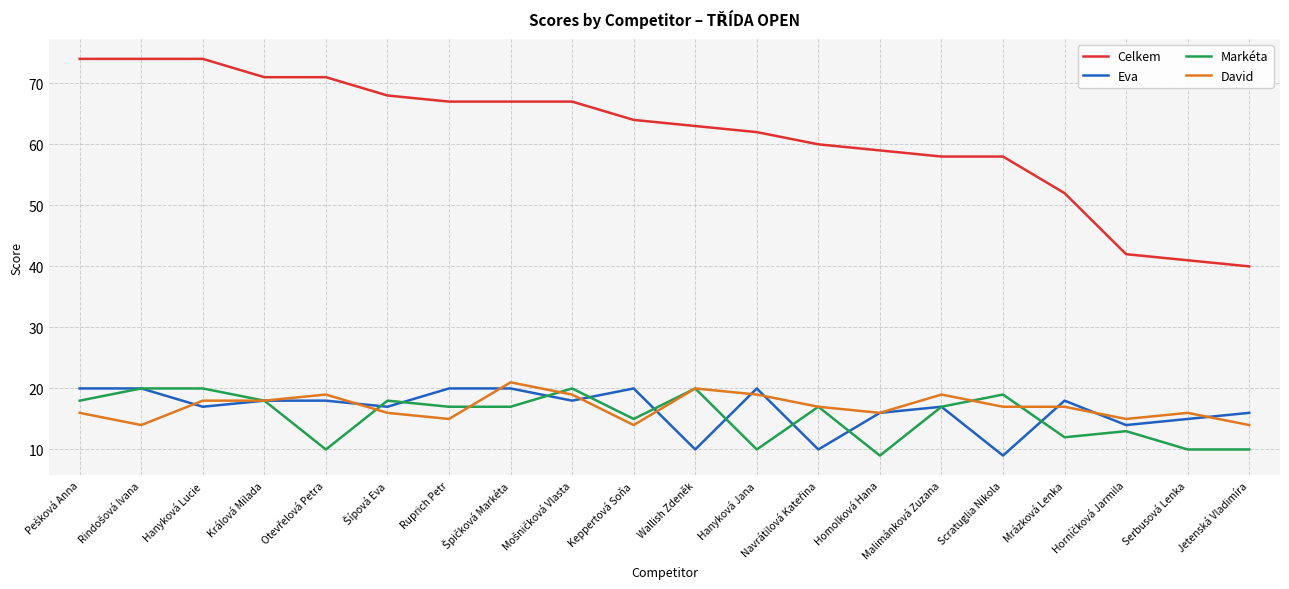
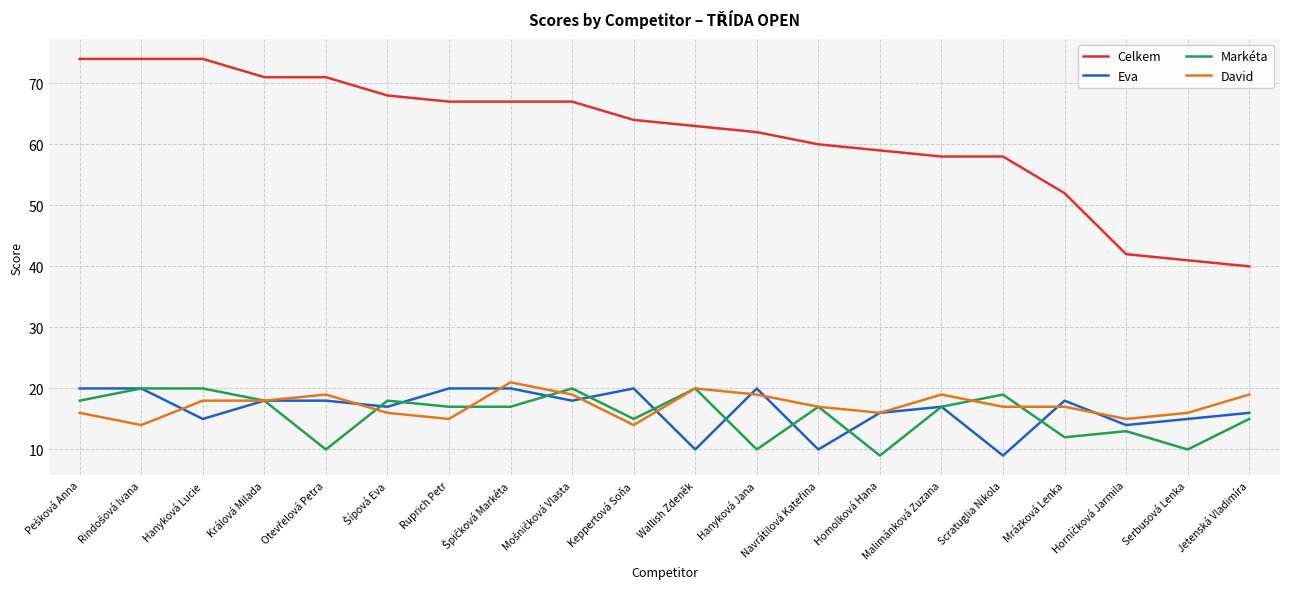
Eva, Hanyková Lucie: 17 -> 15
Markéta, Jetenská Vladimíra: 10 -> 15
David, Jetenská Vladimíra: 14 -> 19
